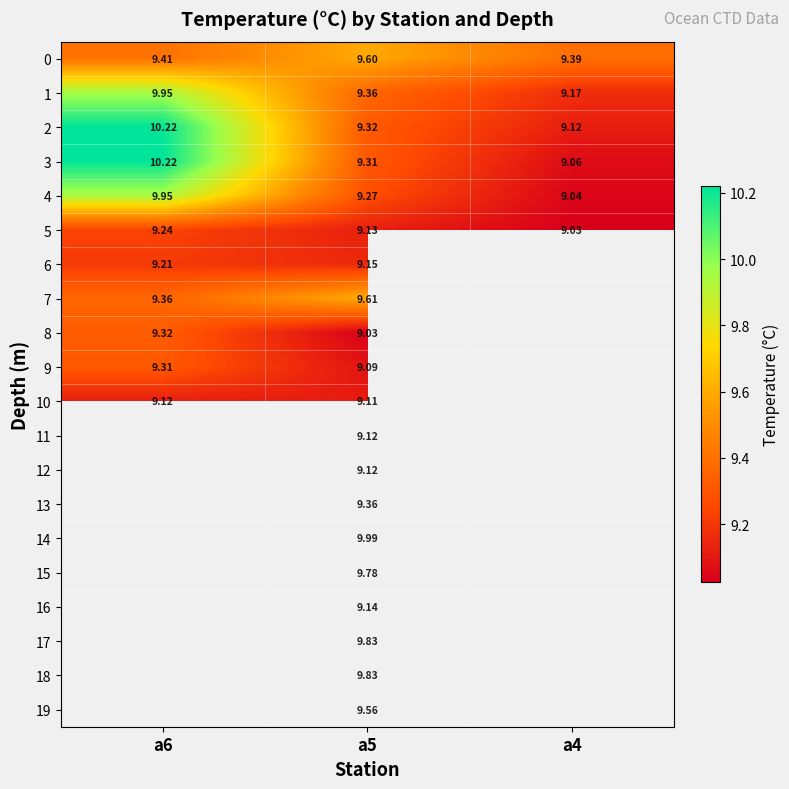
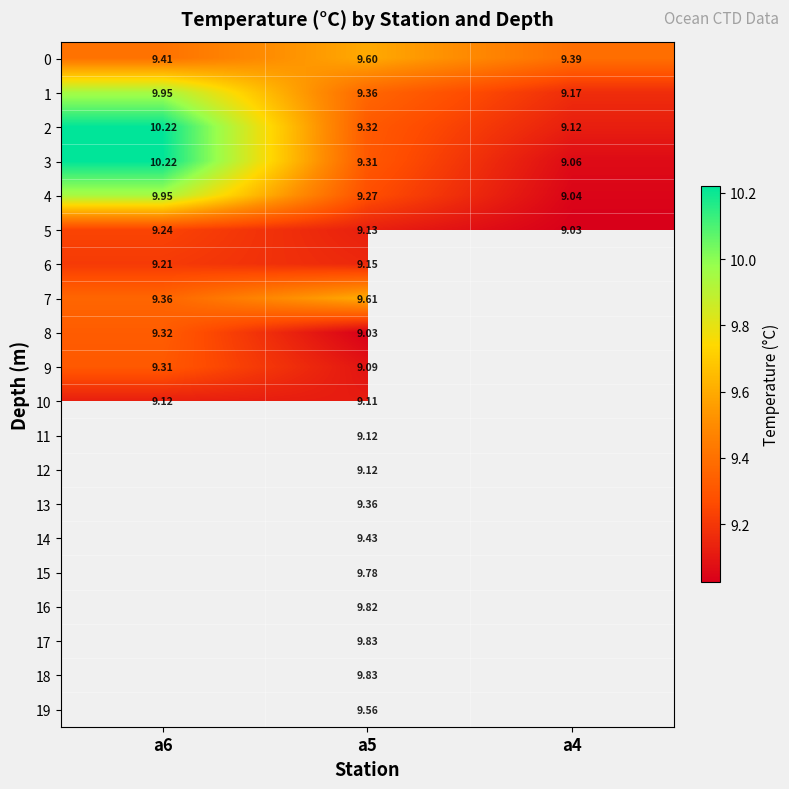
14, a5: 9.99 -> 9.43
16, a5: 9.14 -> 9.82
